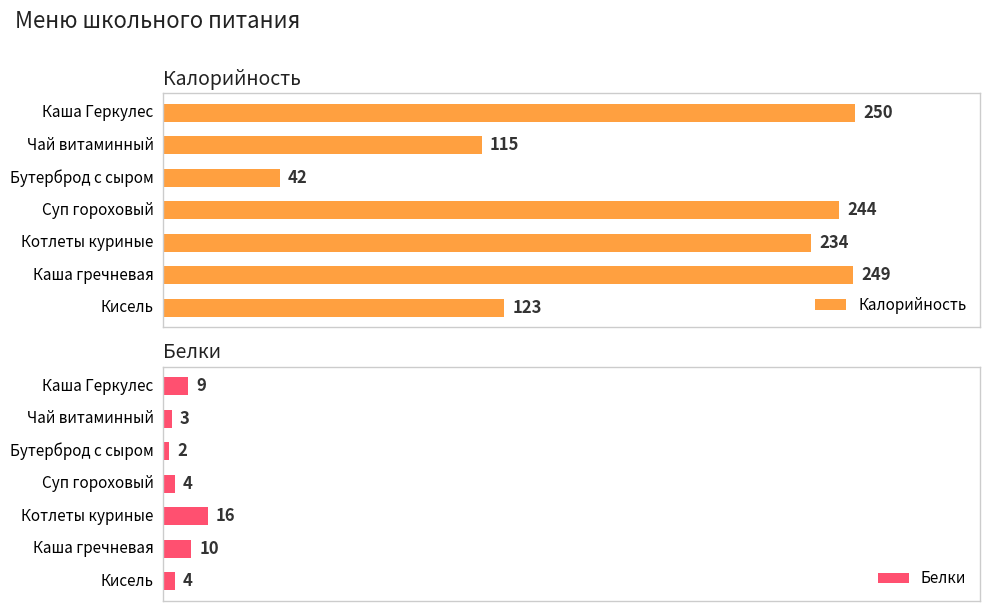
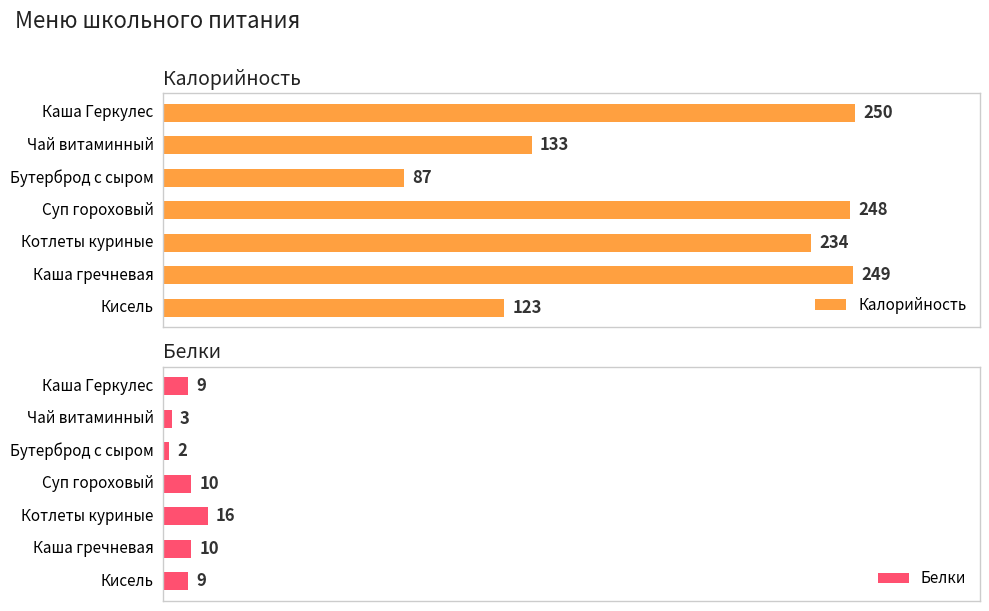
Калорийность, Чай витаминный: 115 -> 133
Калорийность, Бутерброд с сыром: 42 -> 87
Калорийность, Суп гороховый: 244 -> 248
Белки, Суп гороховый: 4 -> 10
Белки, Кисель: 4 -> 9
